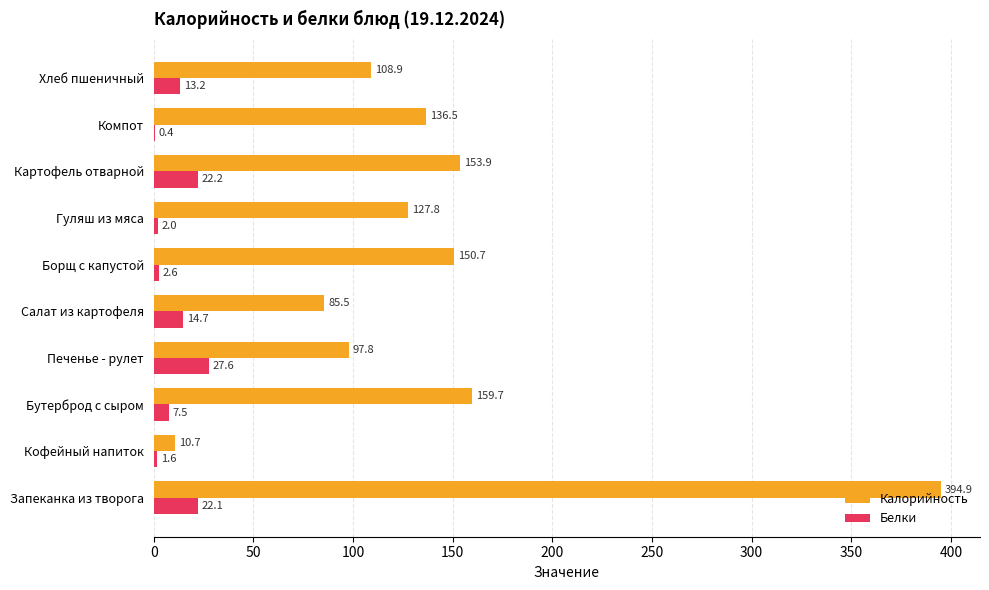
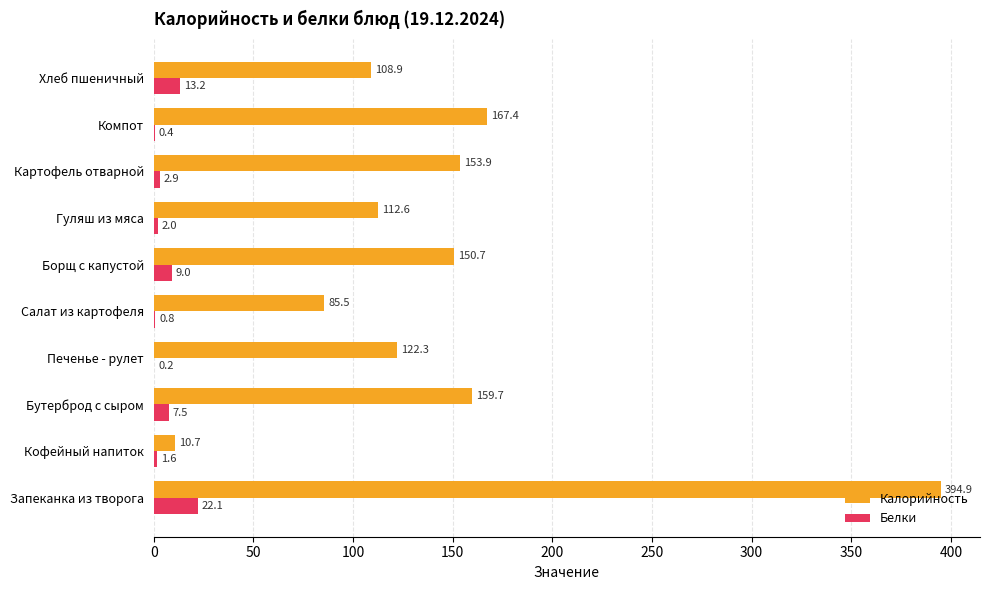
Калорийность, Компот: 136.5 -> 167.4
Белки, Картофель отварной: 22.2 -> 2.9
Калорийность, Гуляш из мяса: 127.8 -> 112.6
Белки, Борщ с капустой: 2.6 -> 9.0
Белки, Салат из картофеля: 14.7 -> 0.8
Калорийность, Печенье - рулет: 97.8 -> 122.3
Белки, Печенье - рулет: 27.6 -> 0.2
